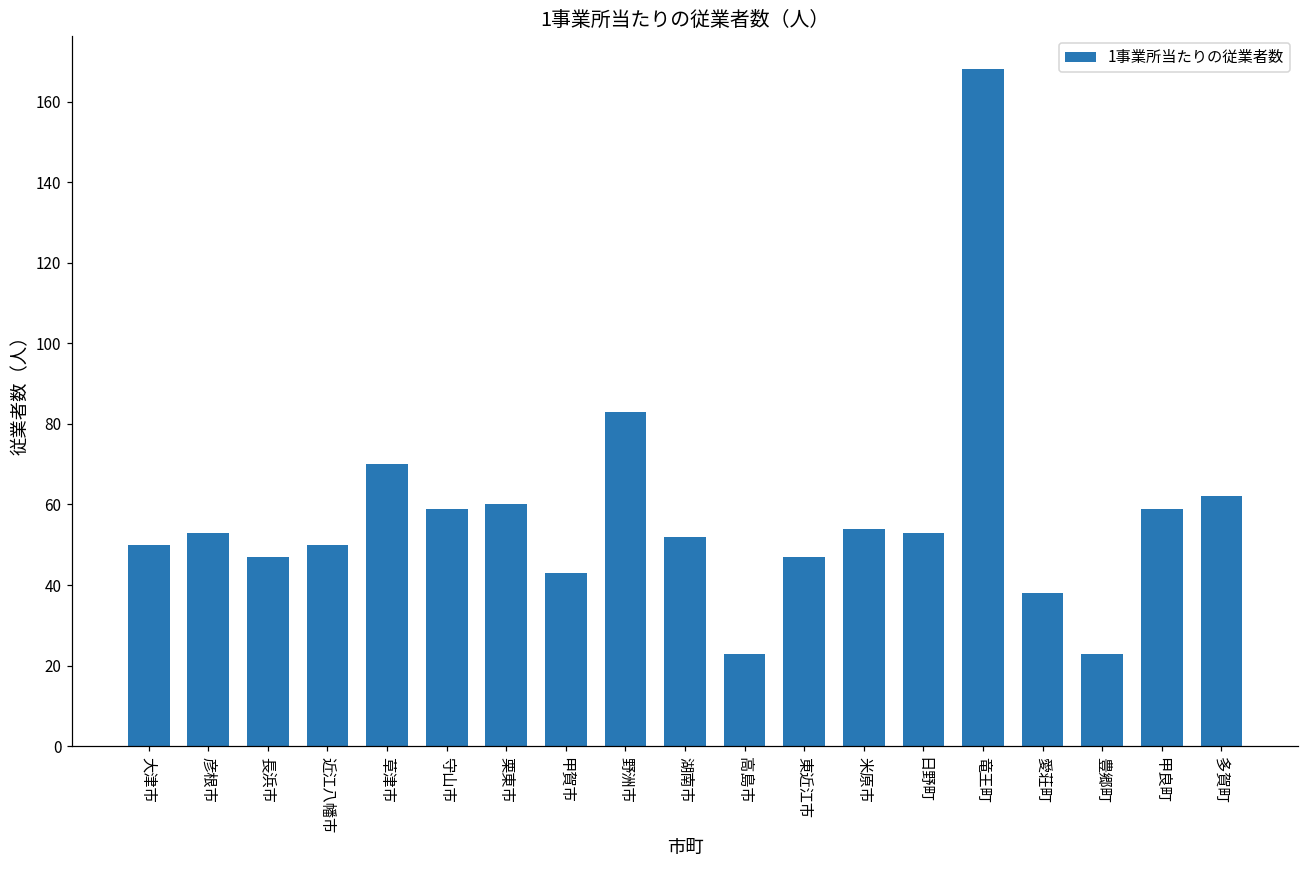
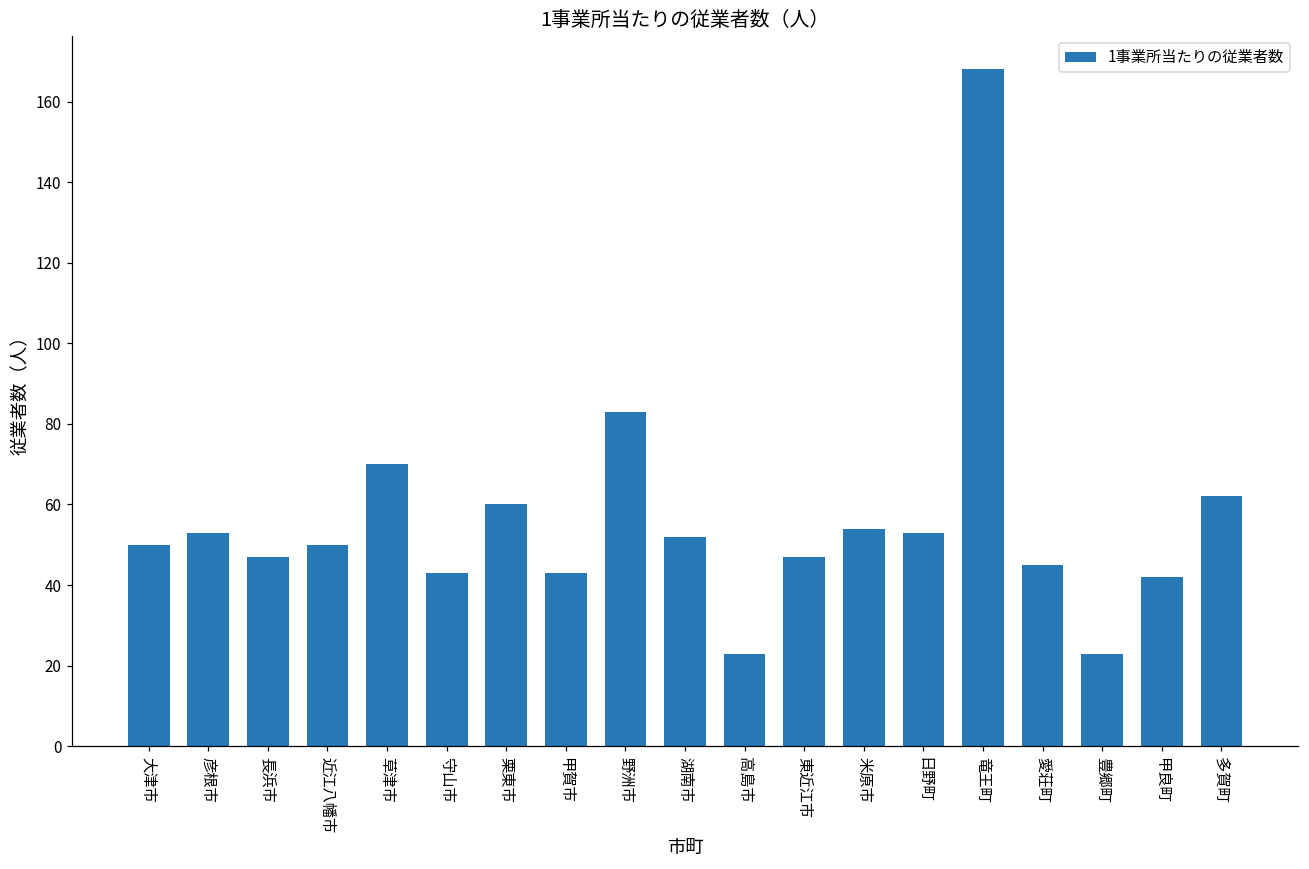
守山市: 59 -> 43
愛荘町: 38 -> 45
甲良町: 59 -> 42
